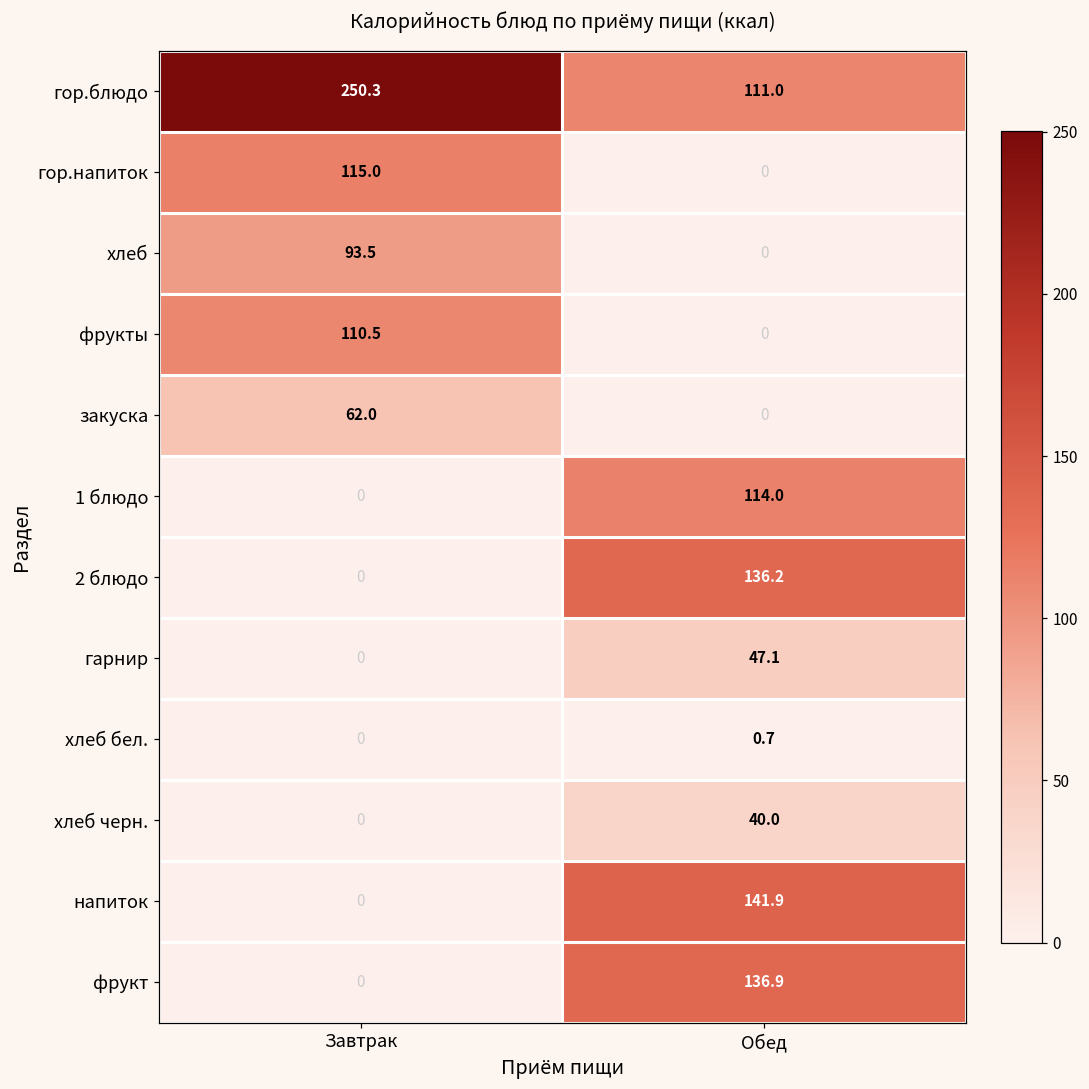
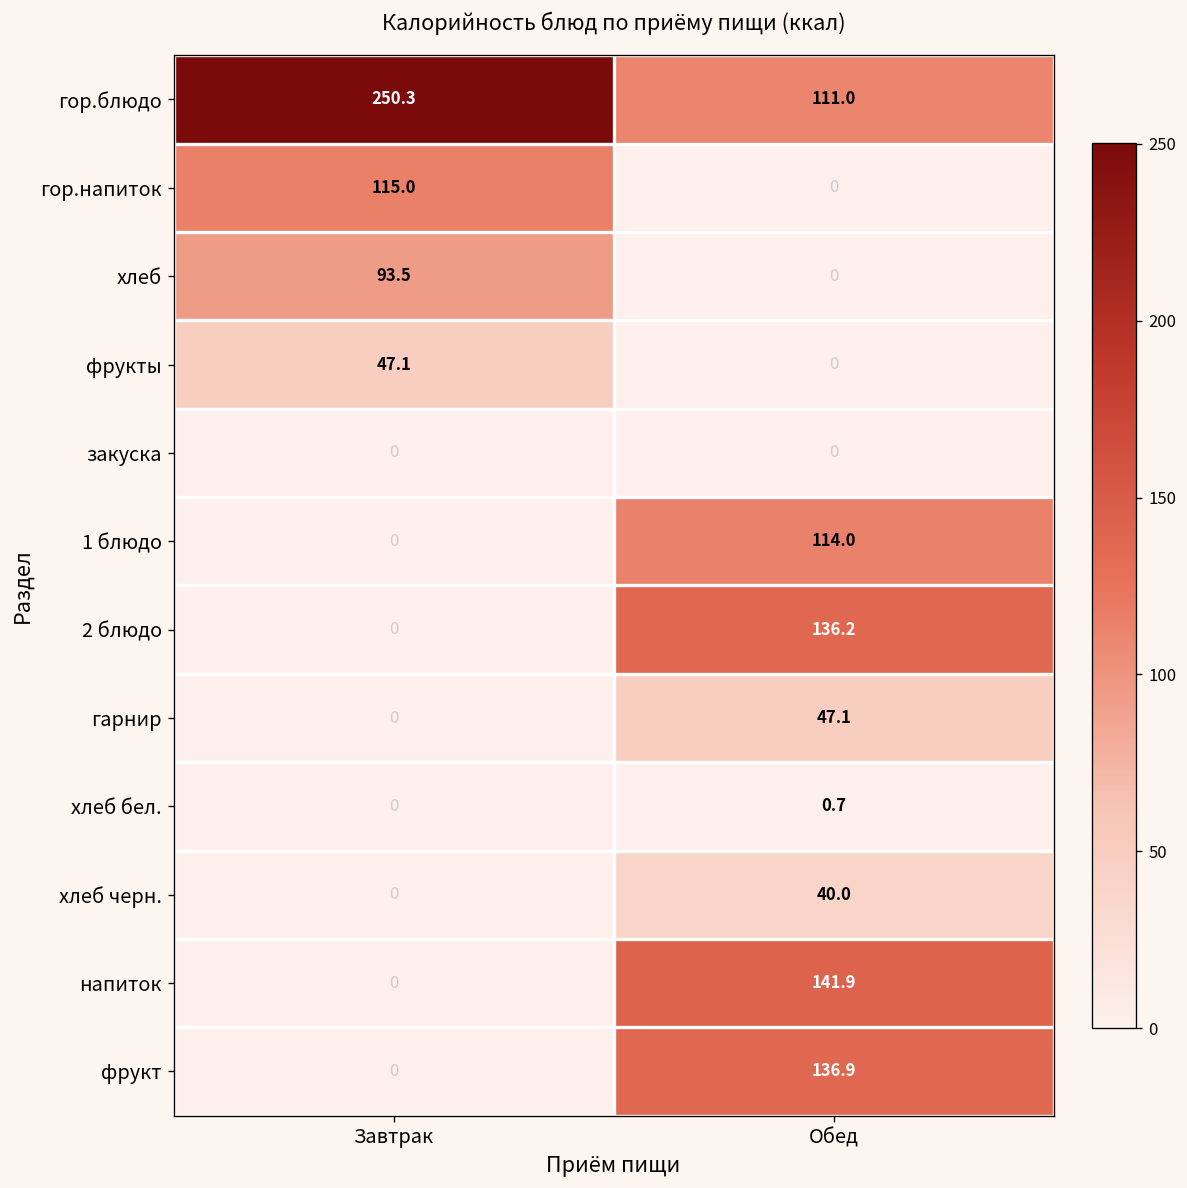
фрукты, Завтрак: 110.5 -> 47.1
закуска, Завтрак: 62.0 -> 0
